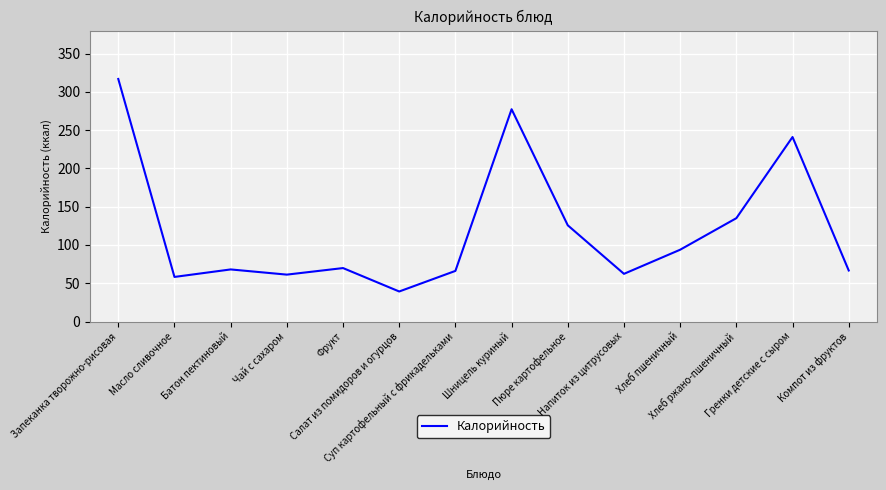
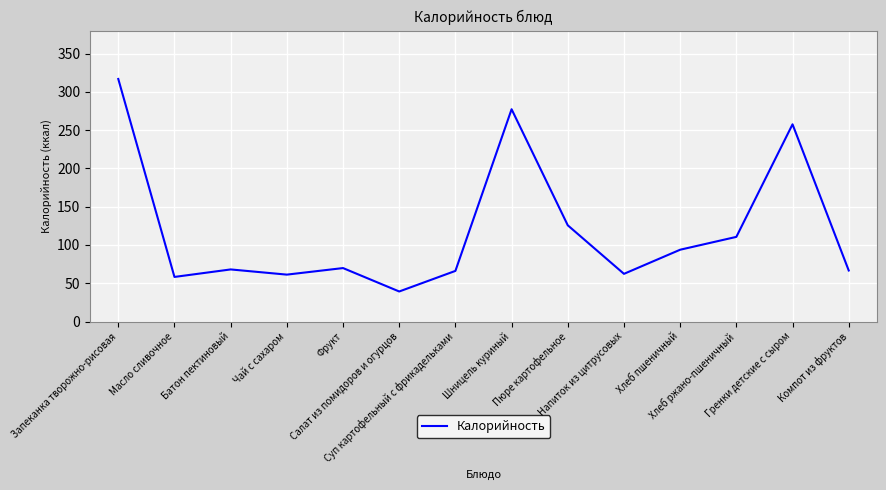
Хлеб ржано-пшеничный: 130 -> 110
Гренки детские с сыром: 240 -> 260
